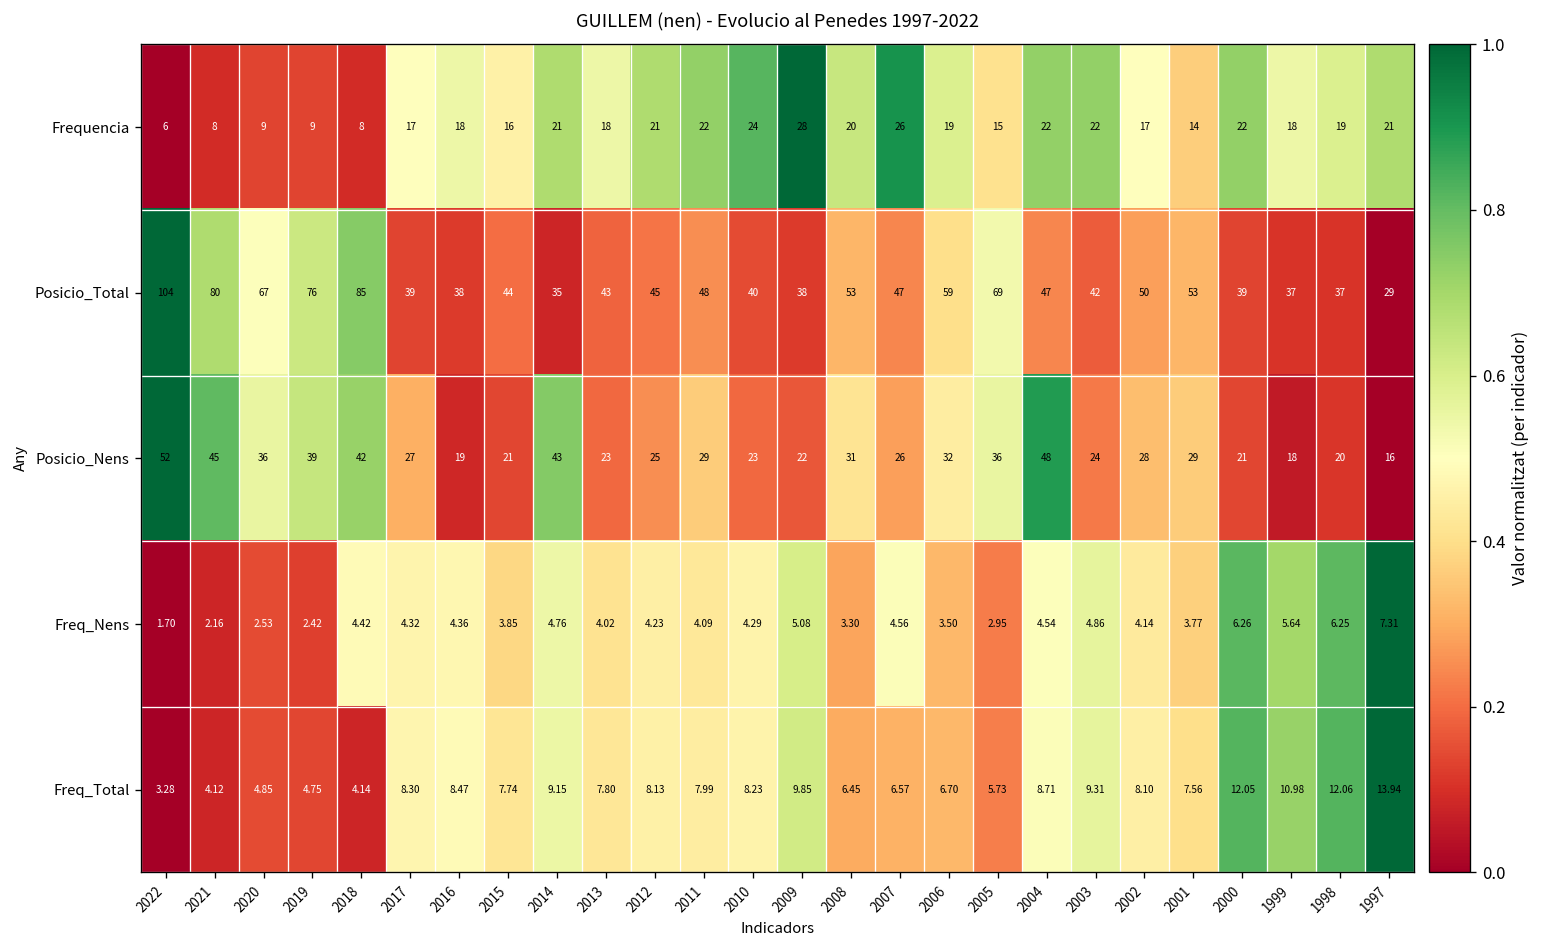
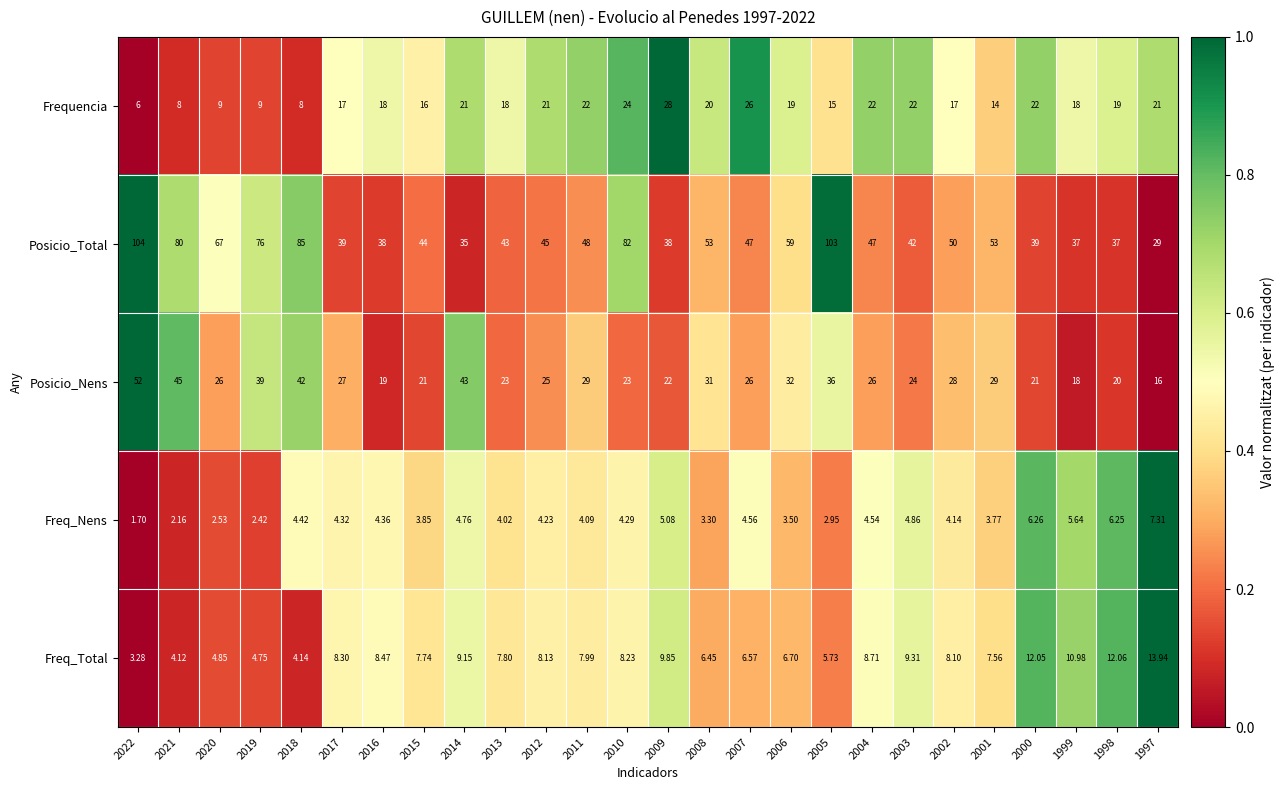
Posicio_Total, 2010: 40 -> 82
Posicio_Total, 2005: 69 -> 103
Posicio_Nens, 2020: 36 -> 26
Posicio_Nens, 2004: 48 -> 26
